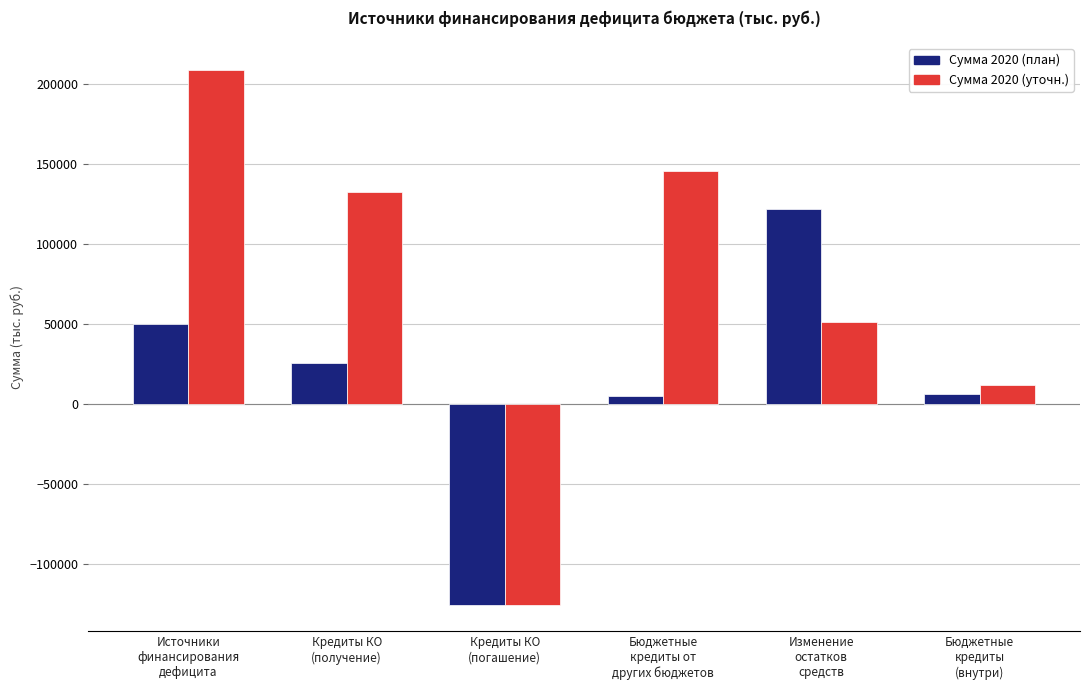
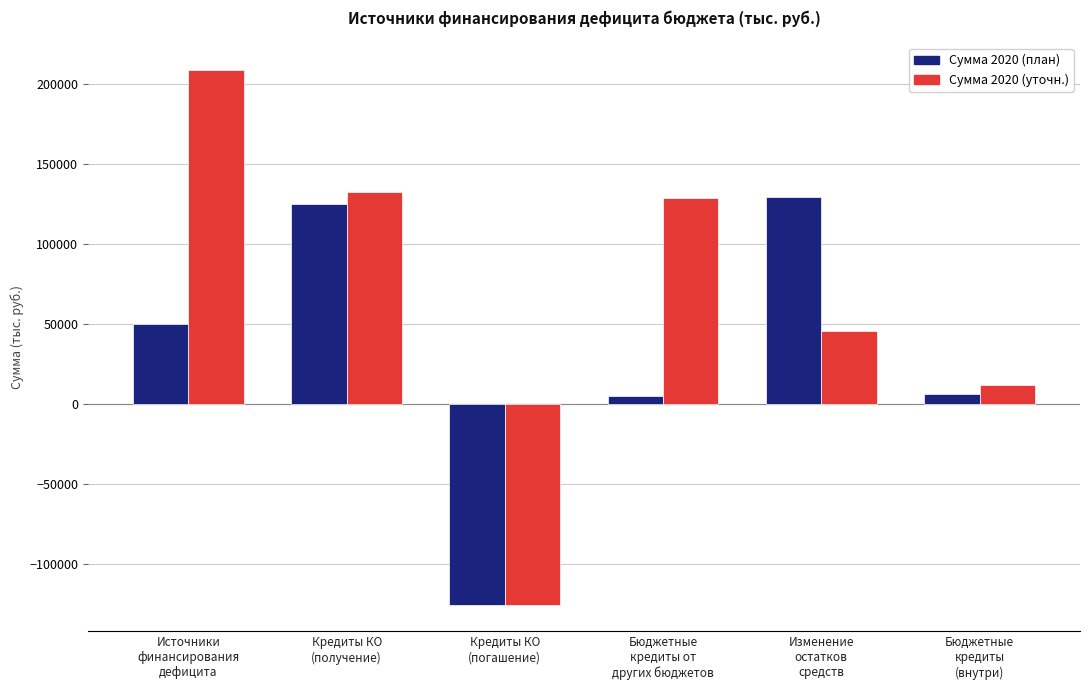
Сумма 2020 (план), Кредиты КО (получение): 26000 -> 125000
Сумма 2020 (уточн.), Бюджетные кредиты от других бюджетов: 146000 -> 129000
Сумма 2020 (план), Изменение остатков средств: 122000 -> 130000
Сумма 2020 (уточн.), Изменение остатков средств: 51000 -> 46000
